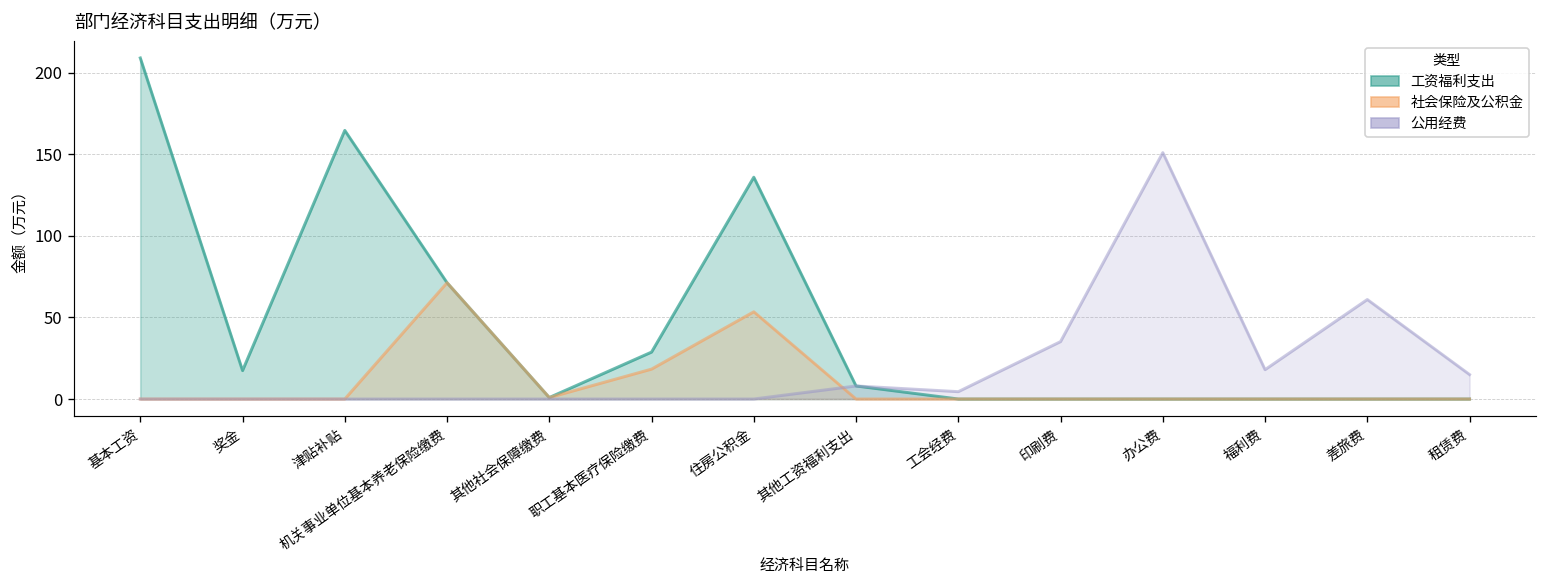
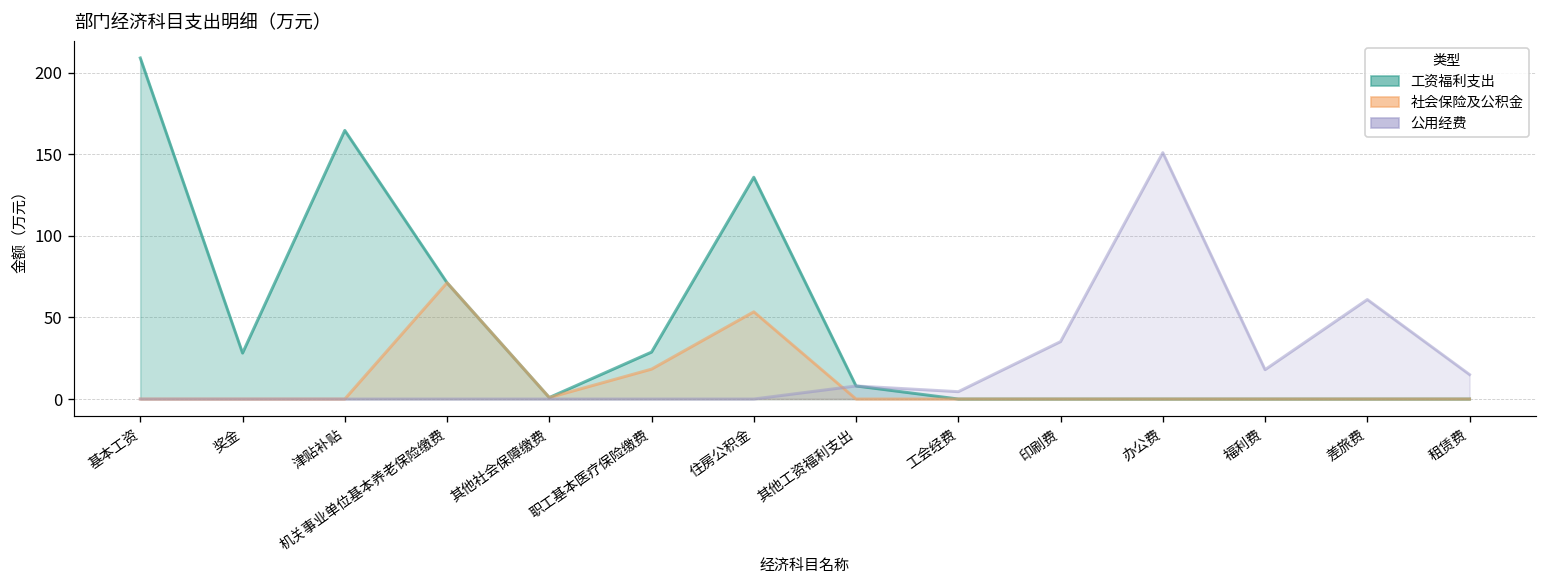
工资福利支出, 奖金: 17 -> 28
